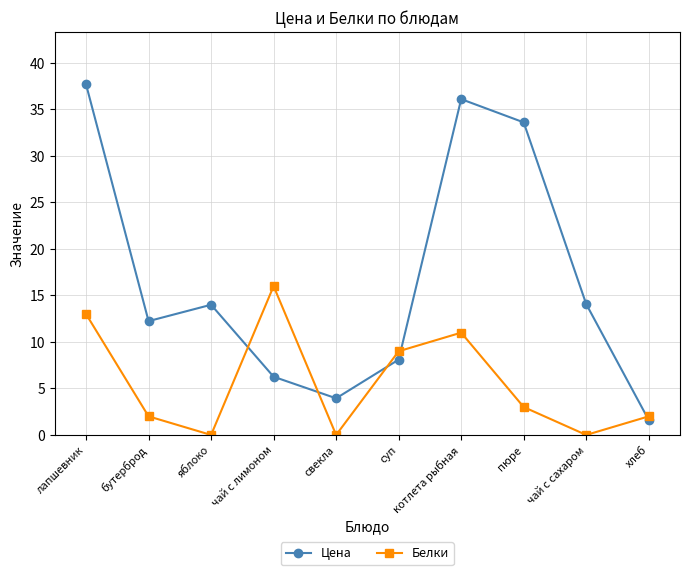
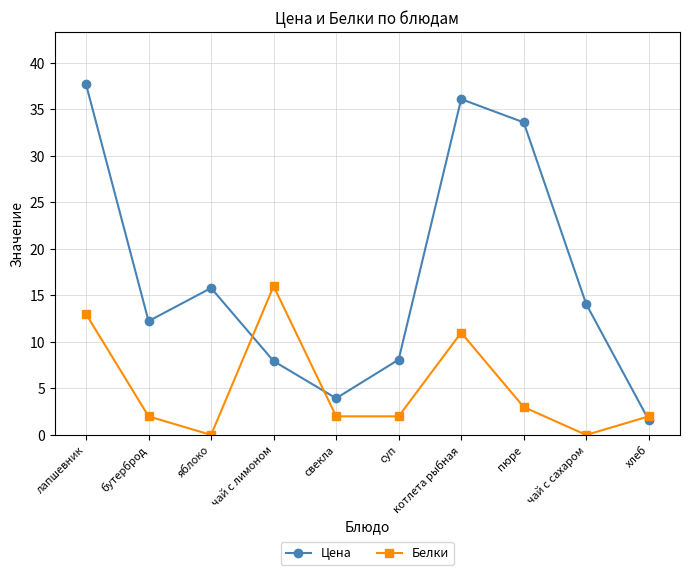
Цена, яблоко: 14 -> 16
Цена, чай с лимоном: 6 -> 8
Белки, свекла: 0 -> 2
Белки, суп: 9 -> 2
